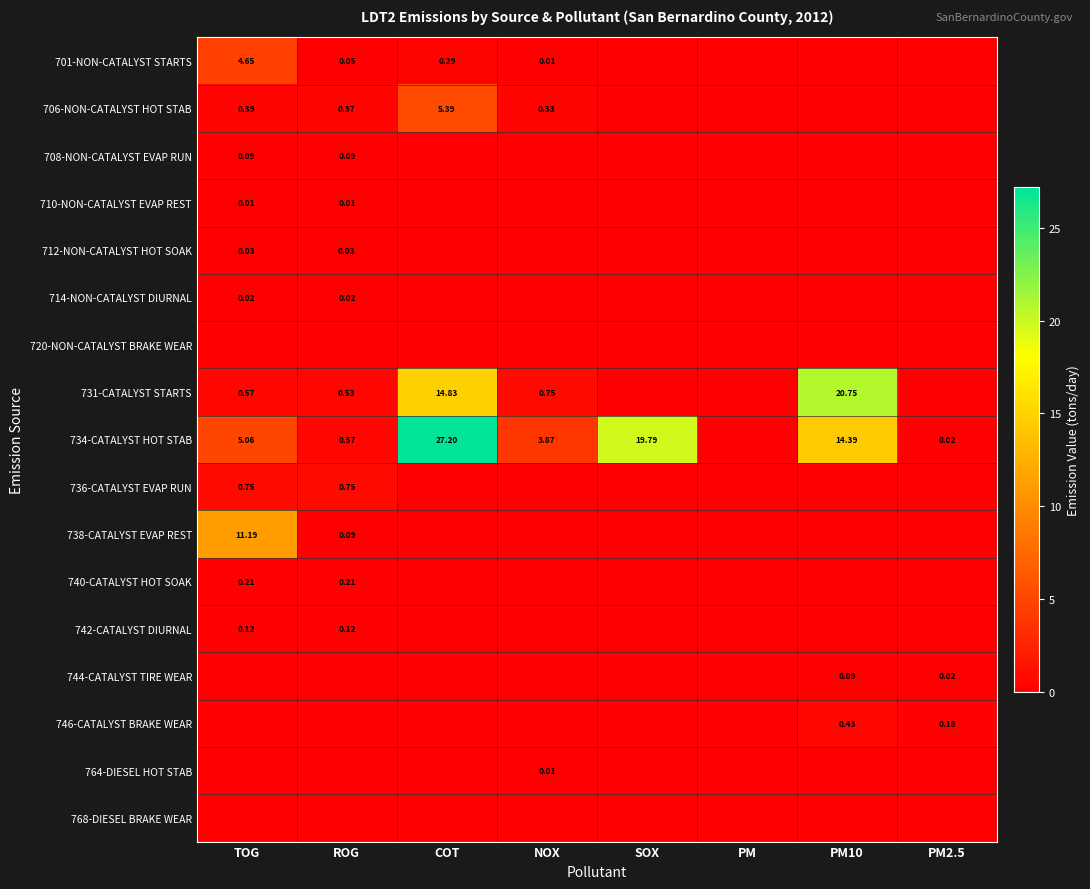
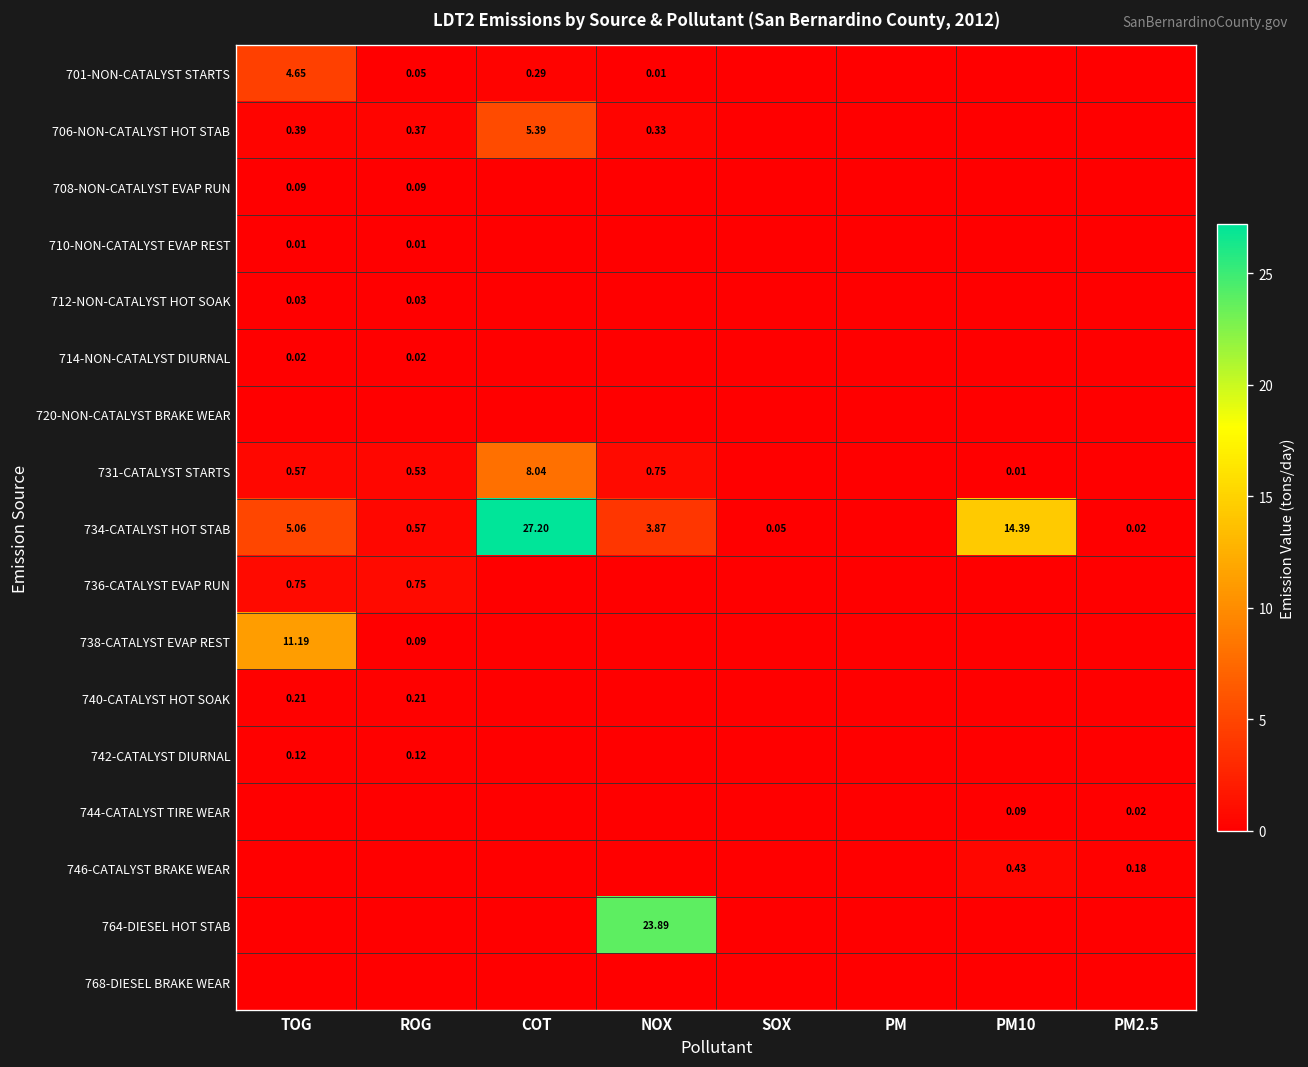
731-CATALYST STARTS, COT: 14.83 -> 8.04
731-CATALYST STARTS, PM10: 20.75 -> 0.01
734-CATALYST HOT STAB, SOX: 19.79 -> 0.05
764-DIESEL HOT STAB, NOX: 0.01 -> 23.89
